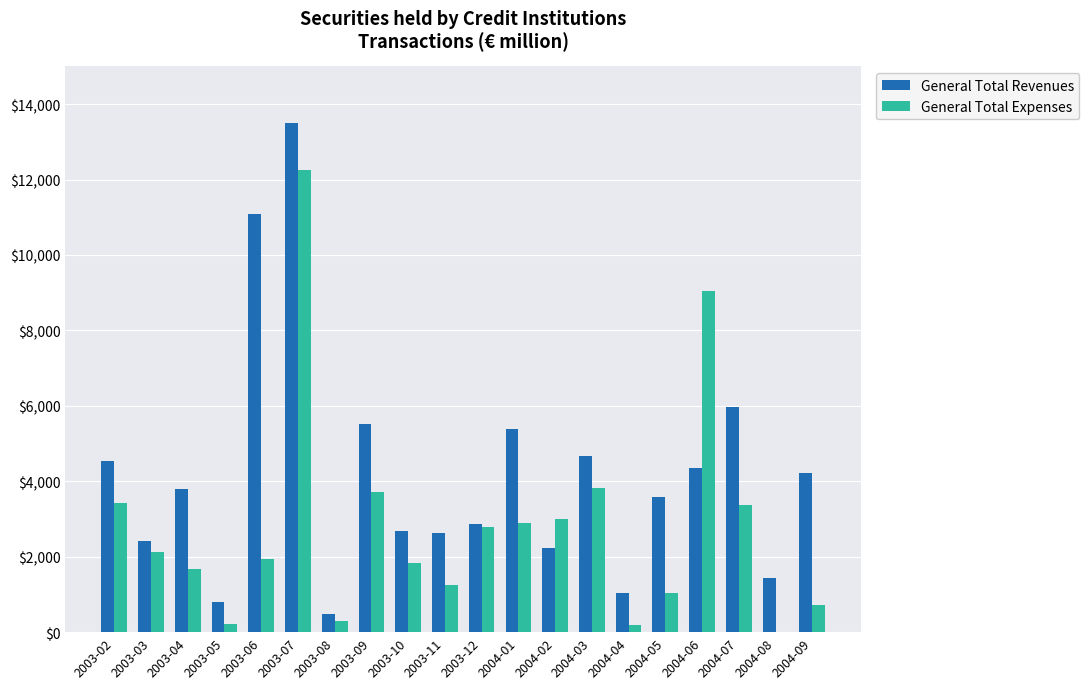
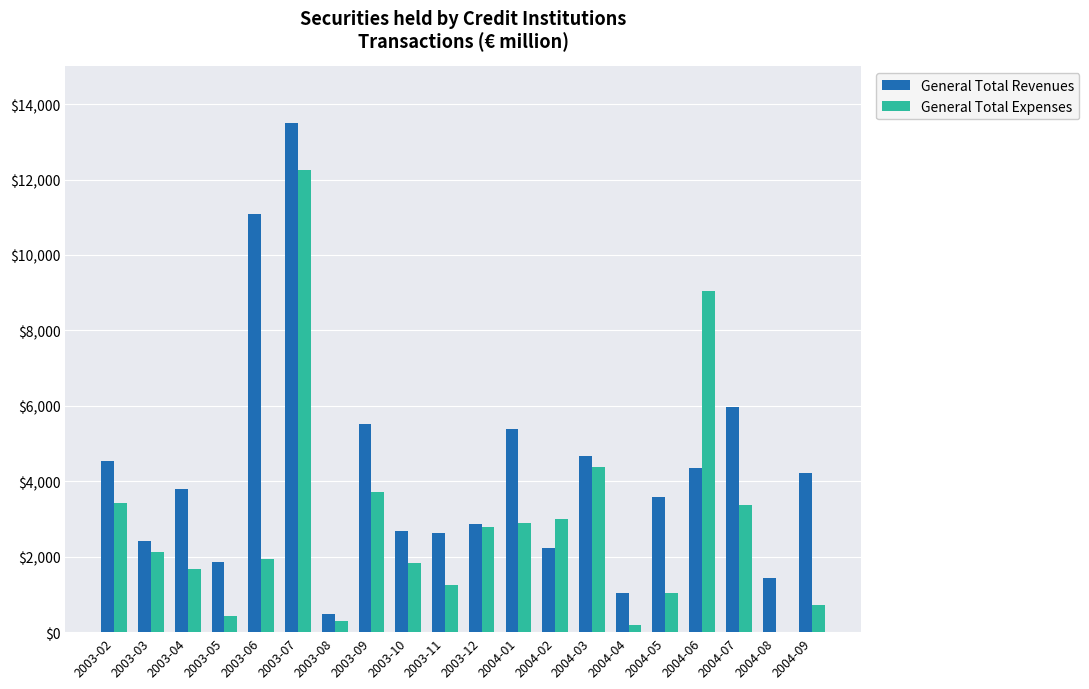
General Total Revenues, 2003-05: $800 -> $1,900
General Total Expenses, 2003-05: $200 -> $400
General Total Expenses, 2004-03: $3,800 -> $4,400
